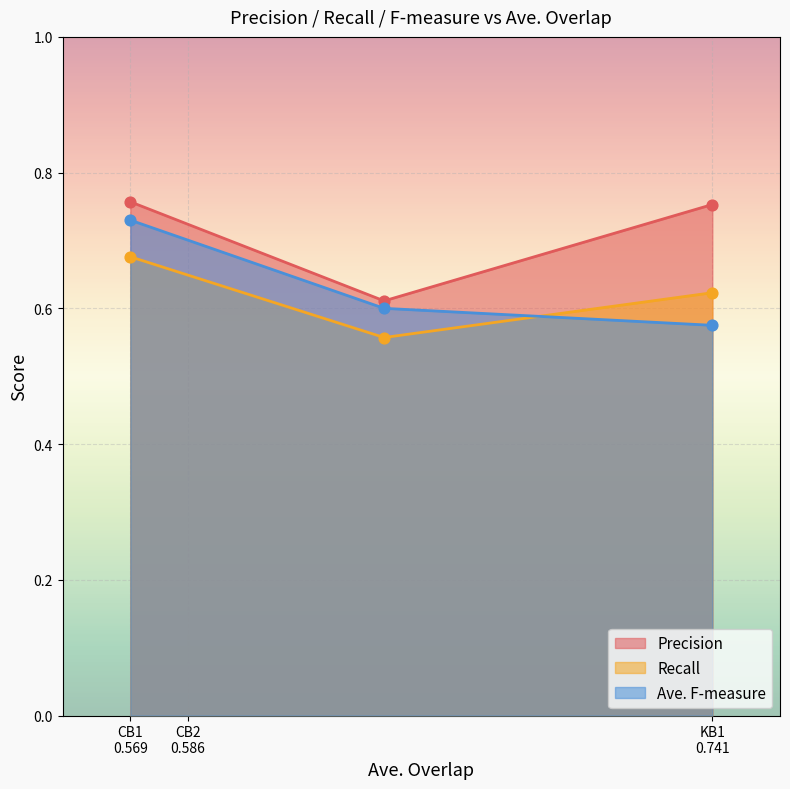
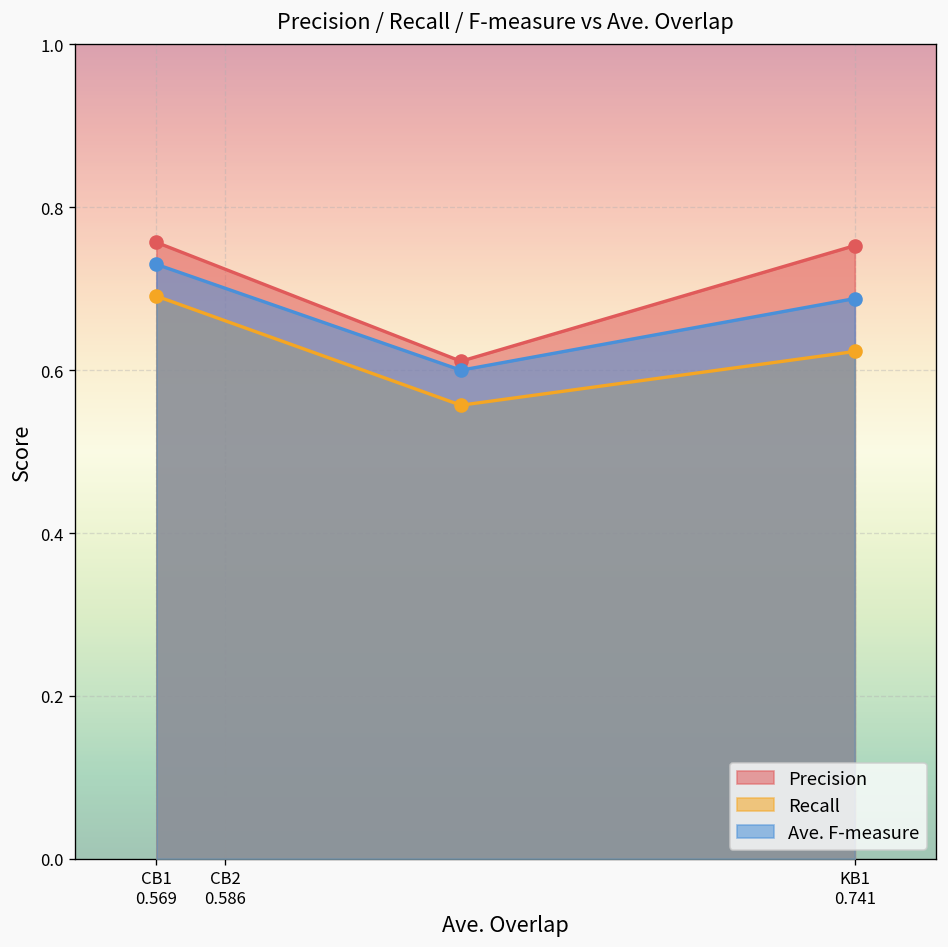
Recall, CB1 0.569: 0.68 -> 0.69
Ave. F-measure, KB1 0.741: 0.58 -> 0.69
